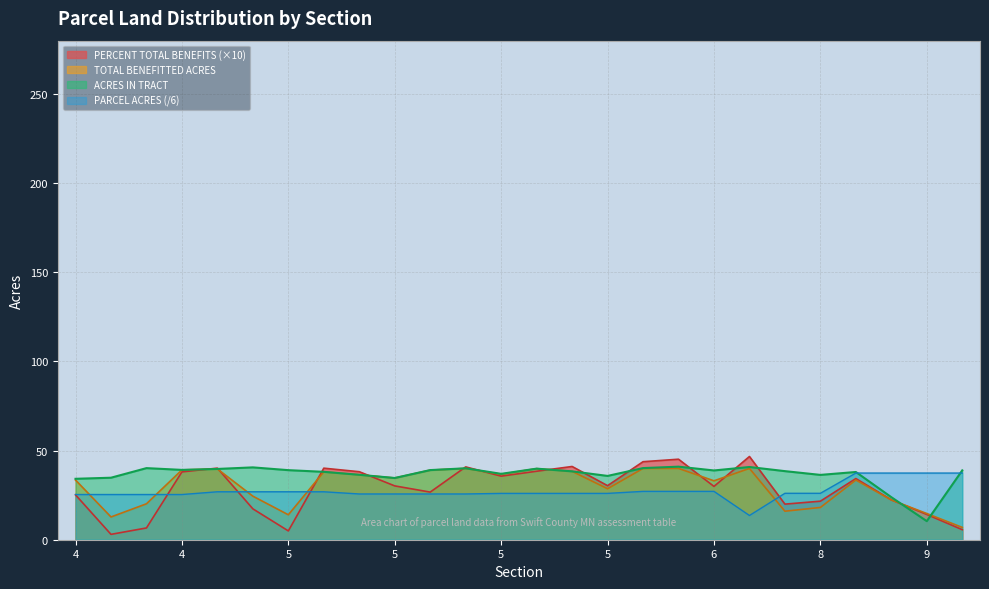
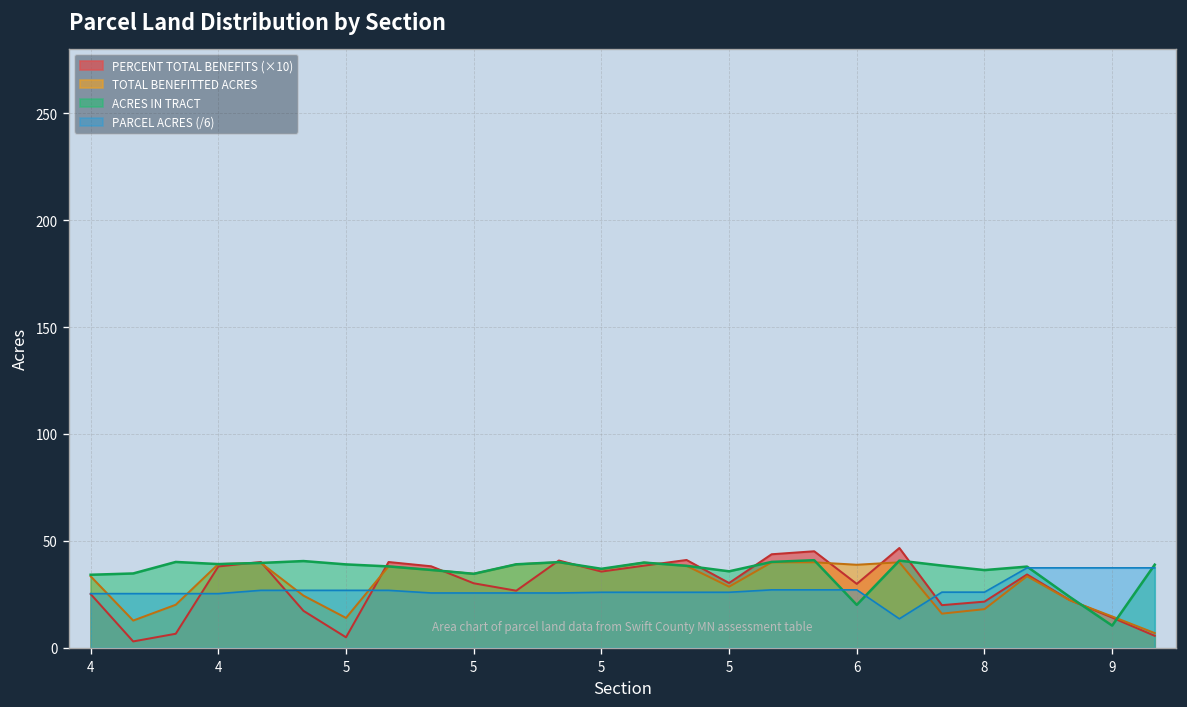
TOTAL BENEFITTED ACRES, 6: 33 -> 39
ACRES IN TRACT, 6: 39 -> 20
